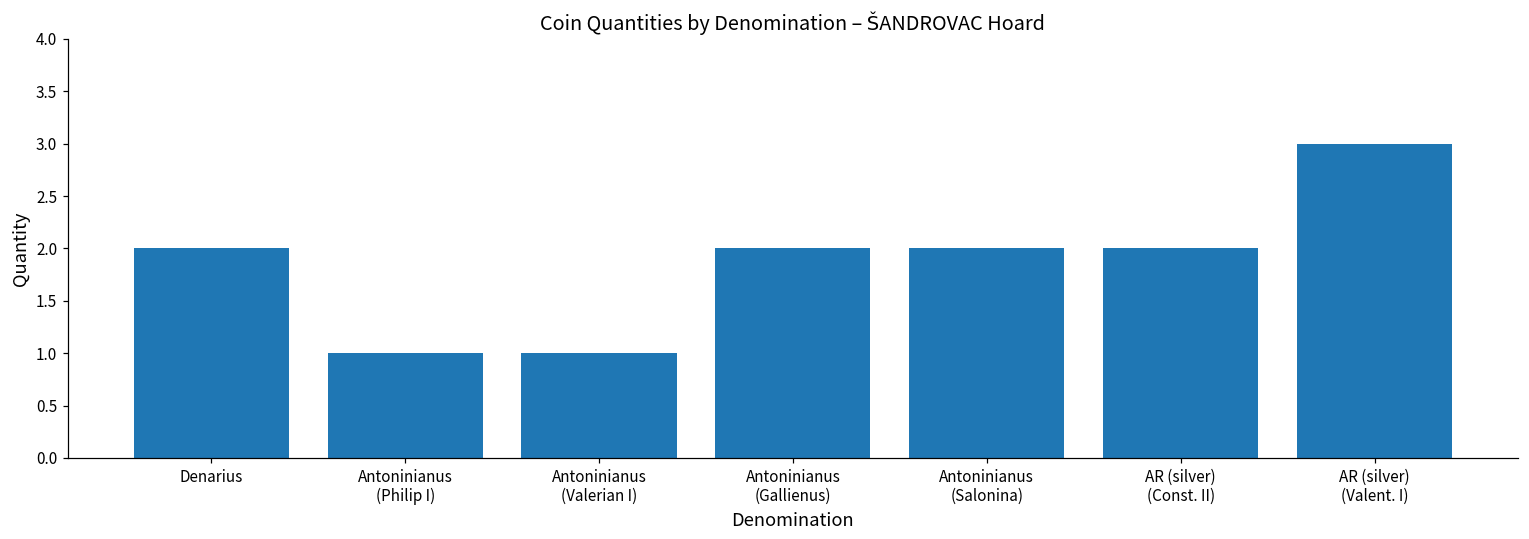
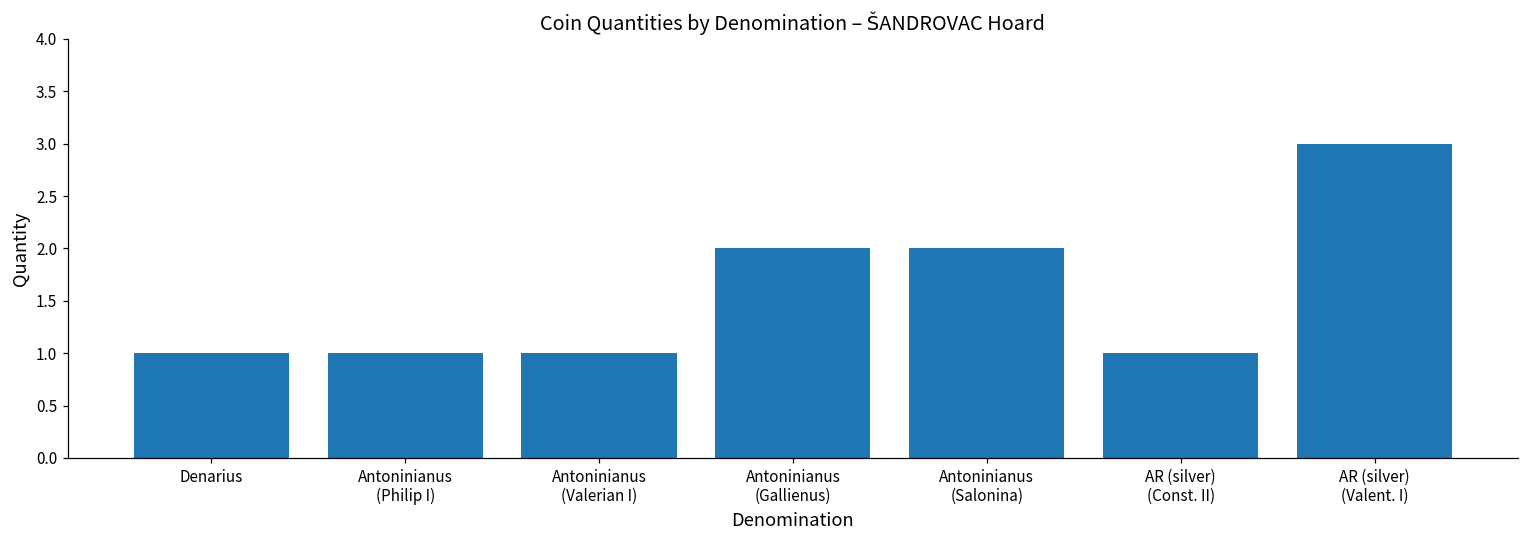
Denarius: 2 -> 1
AR (silver) (Const. II): 2 -> 1
